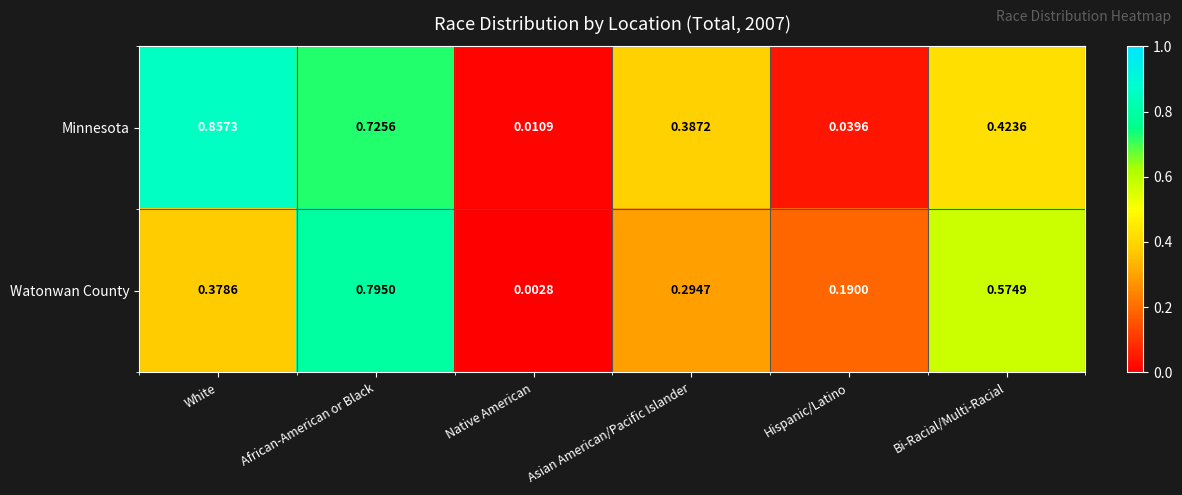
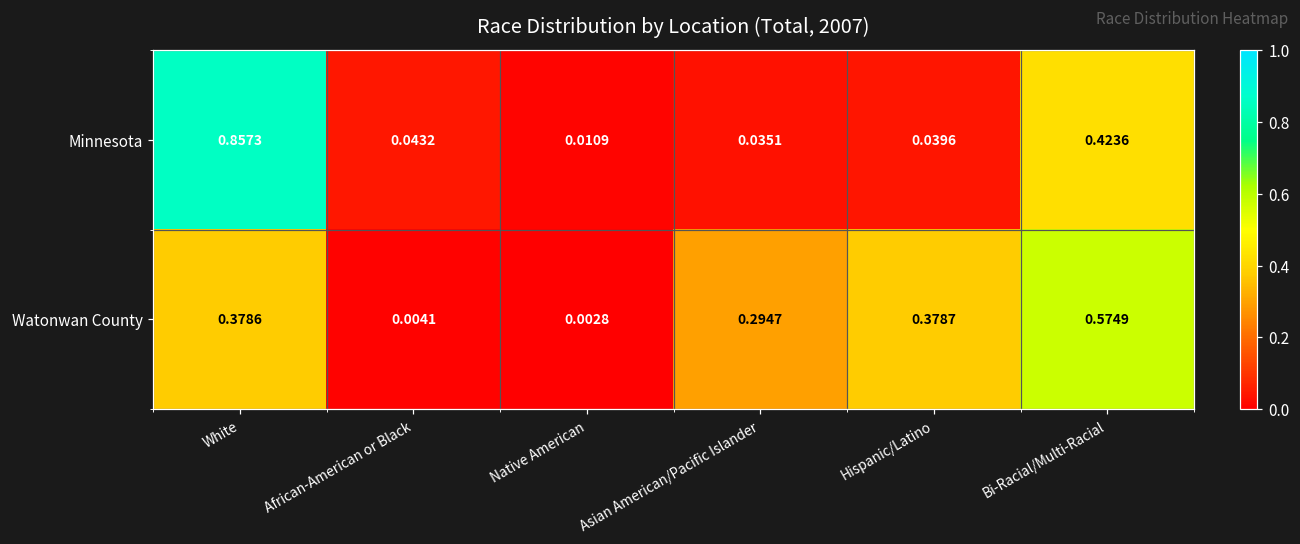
Minnesota, African-American or Black: 0.7256 -> 0.0432
Minnesota, Asian American/Pacific Islander: 0.3872 -> 0.0351
Watonwan County, African-American or Black: 0.7950 -> 0.0041
Watonwan County, Hispanic/Latino: 0.1900 -> 0.3787
